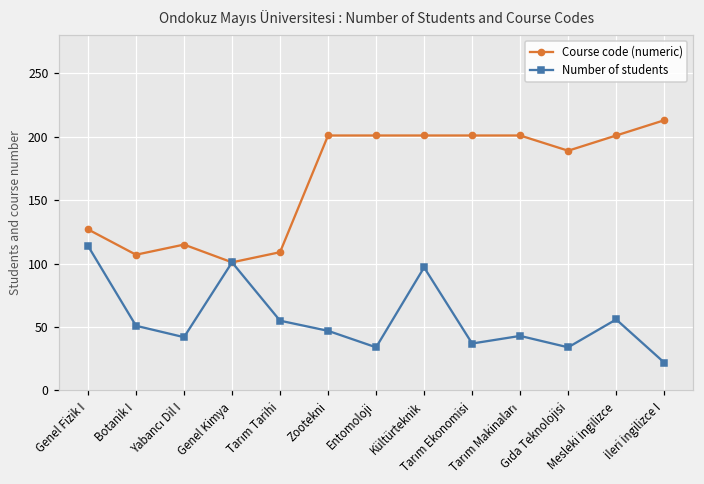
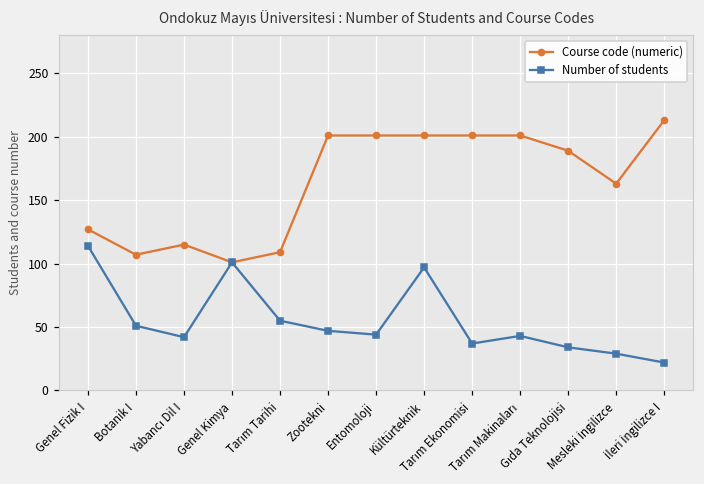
Number of students, Entomoloji: 34 -> 44
Course code (numeric), Mesleki İngilizce: 201 -> 163
Number of students, Mesleki İngilizce: 56 -> 29
